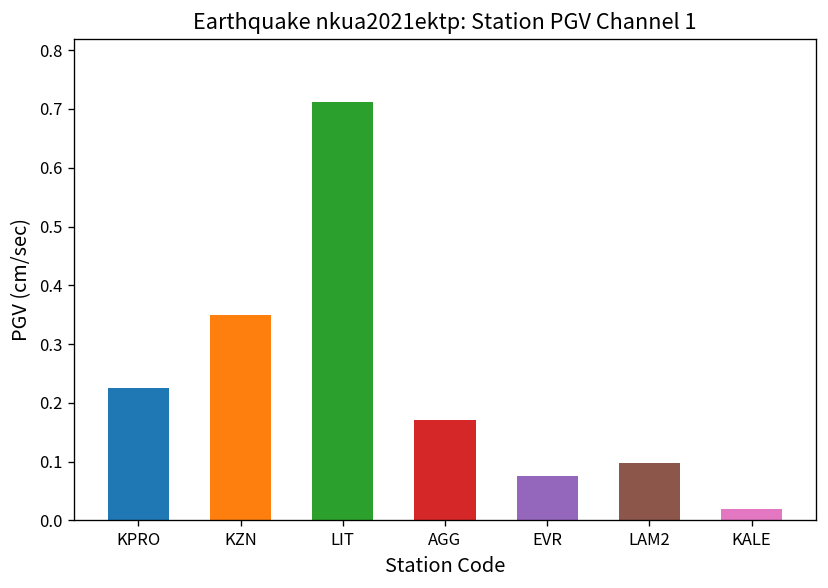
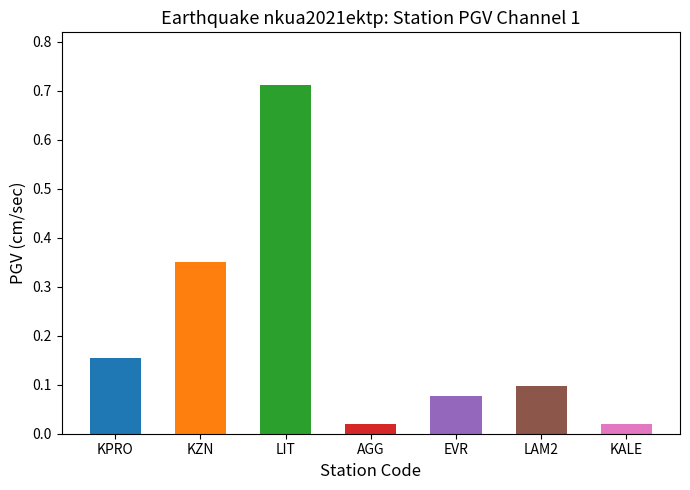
KPRO: 0.23 -> 0.15
AGG: 0.17 -> 0.02
